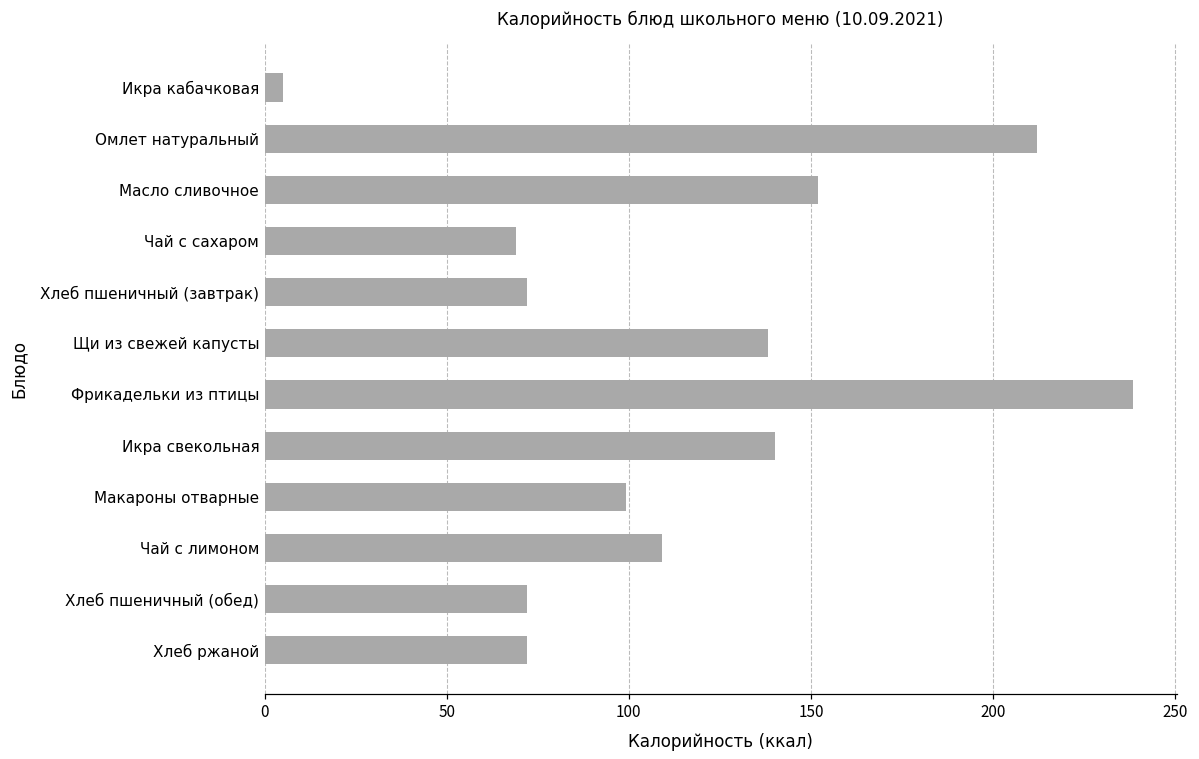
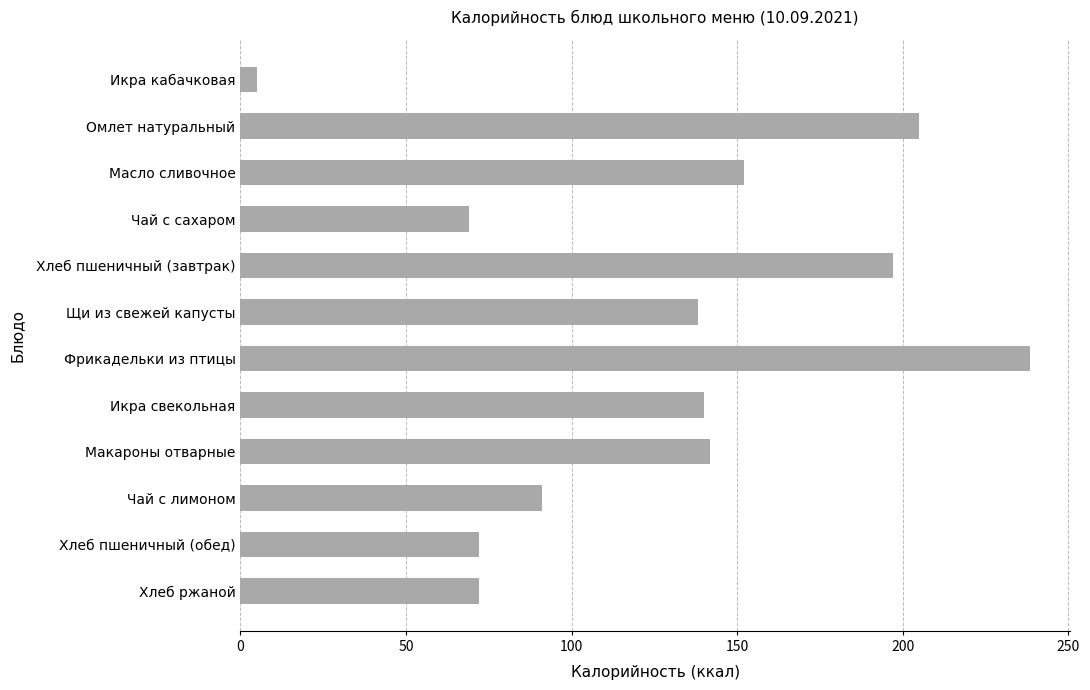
Омлет натуральный: 212 -> 205
Хлеб пшеничный (завтрак): 72 -> 197
Макароны отварные: 99 -> 142
Чай с лимоном: 109 -> 91
